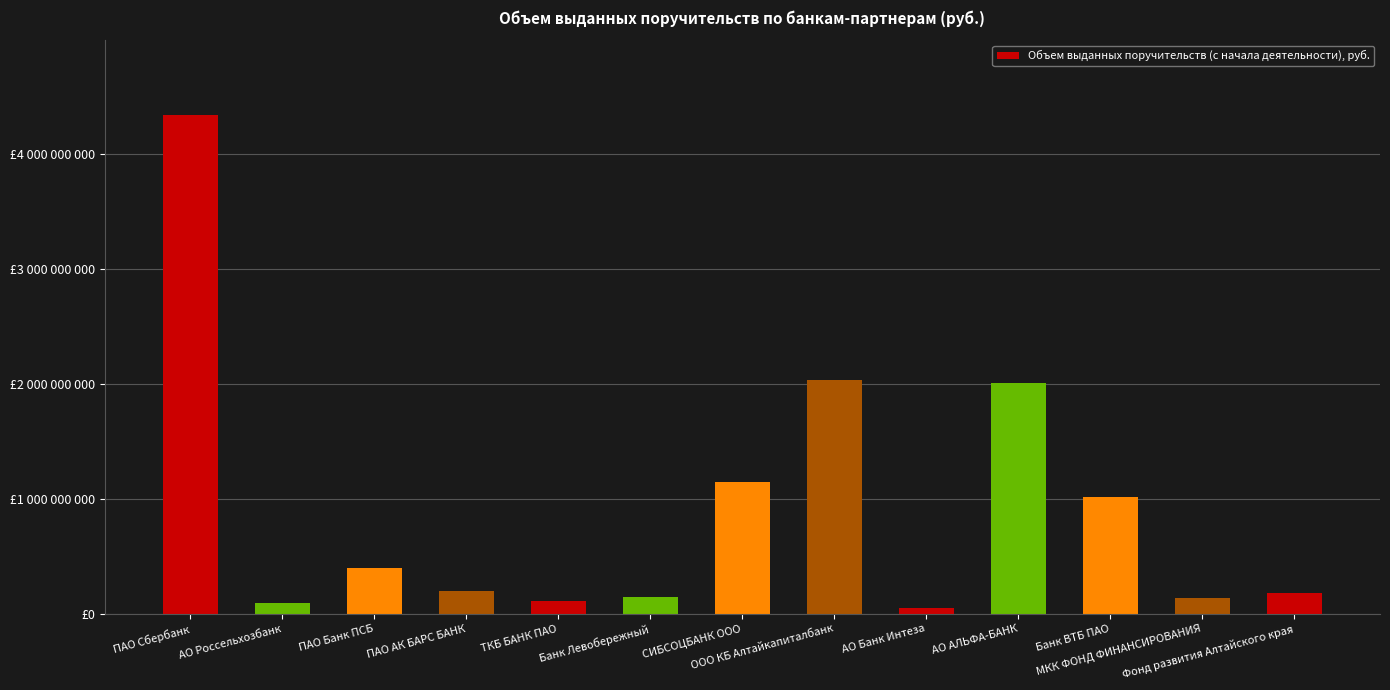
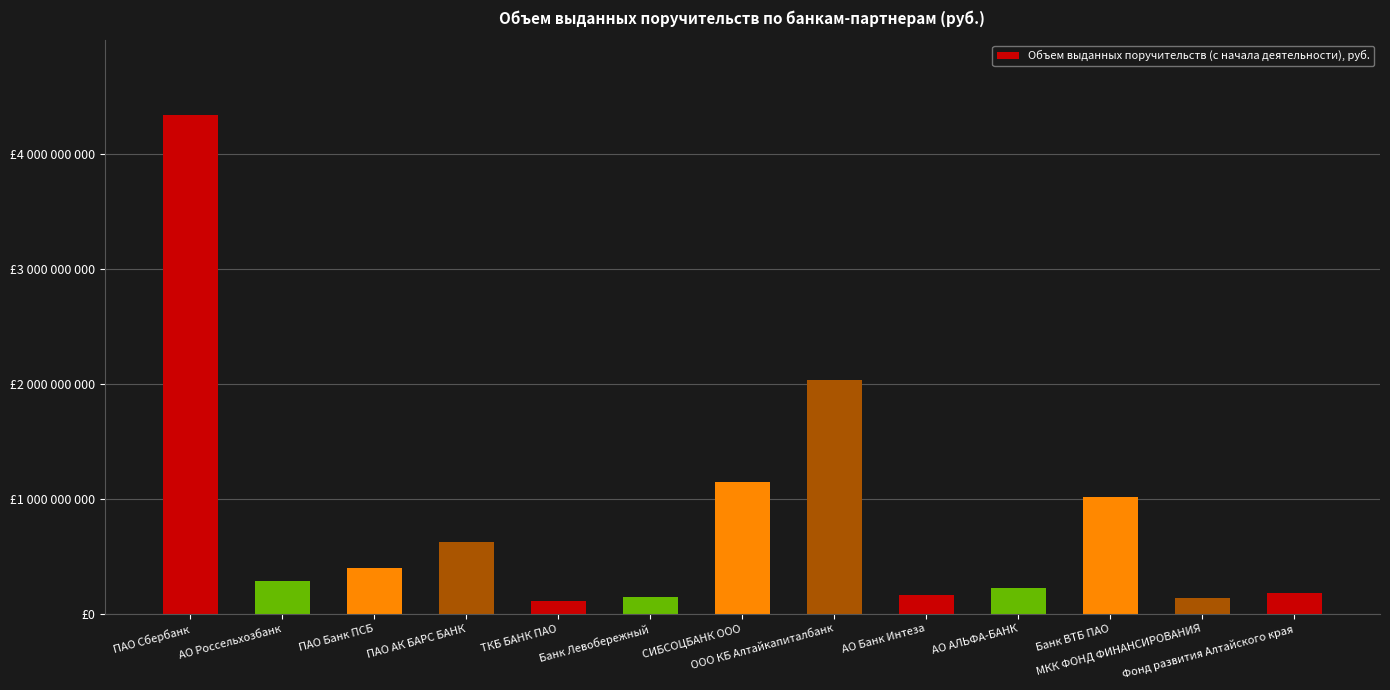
АО Россельхозбанк: £100000000 -> £280000000
ПАО АК БАРС БАНК: £200000000 -> £620000000
АО Банк Интеза: £50000000 -> £170000000
АО АЛЬФА-БАНК: £2000000000 -> £220000000
